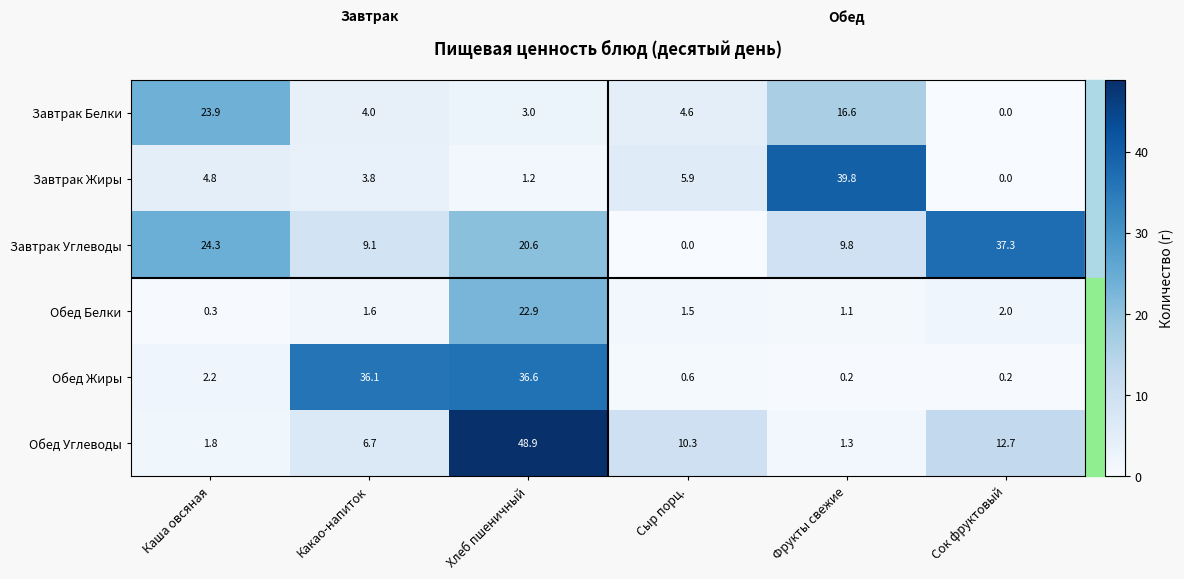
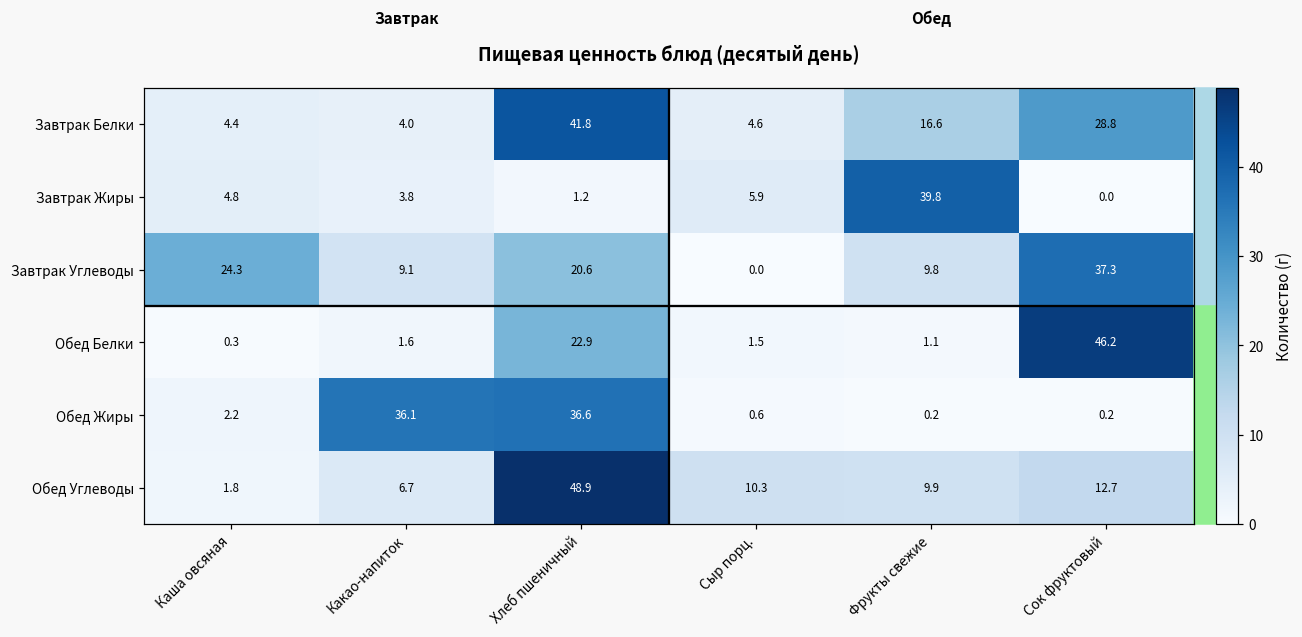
Завтрак Белки, Каша овсяная: 23.9 -> 4.4
Завтрак Белки, Хлеб пшеничный: 3.0 -> 41.8
Завтрак Белки, Сок фруктовый: 0.0 -> 28.8
Обед Белки, Сок фруктовый: 2.0 -> 46.2
Обед Углеводы, Фрукты свежие: 1.3 -> 9.9
